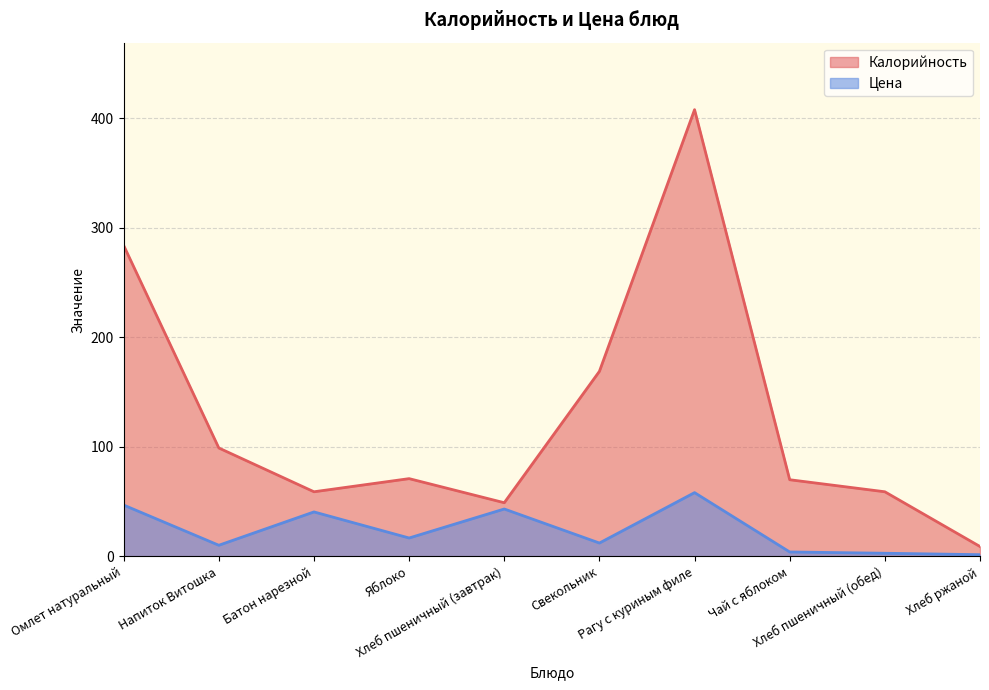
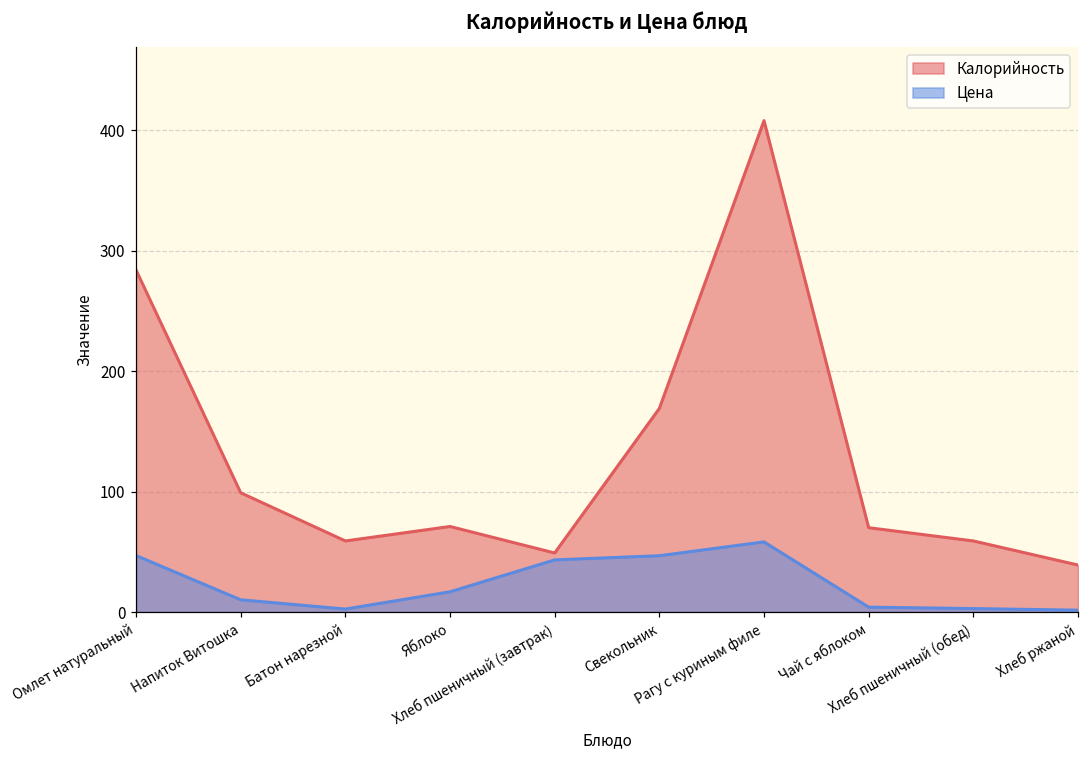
Цена, Батон нарезной: 41 -> 2
Цена, Свекольник: 12 -> 47
Калорийность, Хлеб ржаной: 9 -> 39
